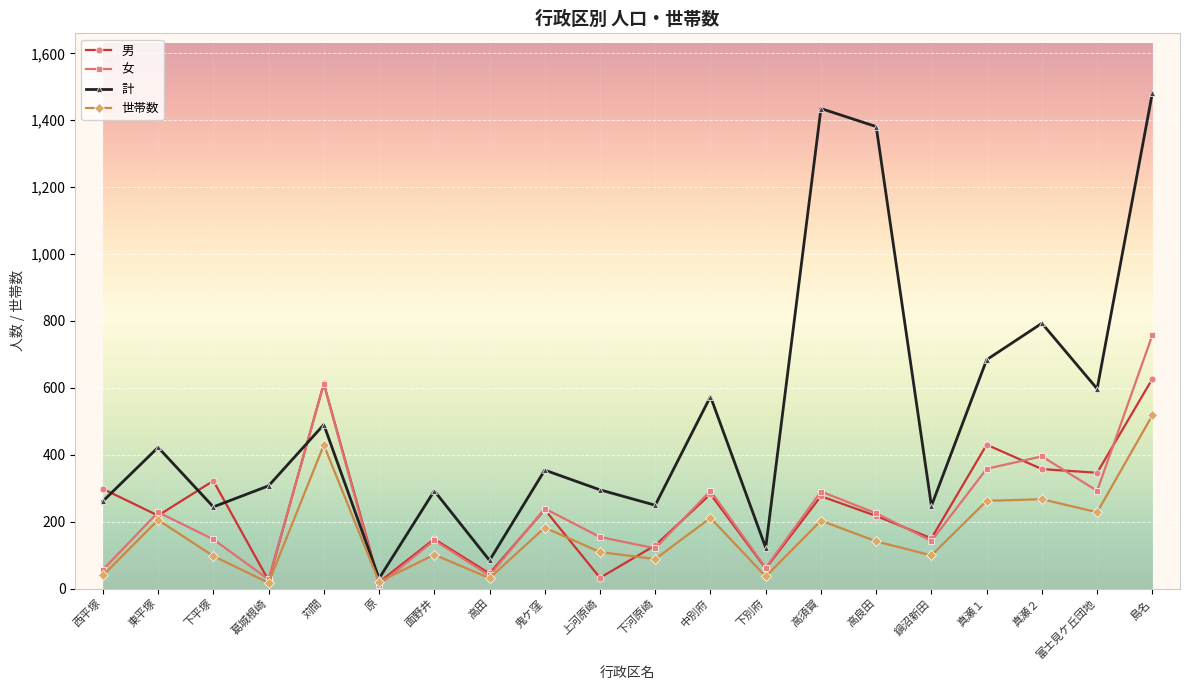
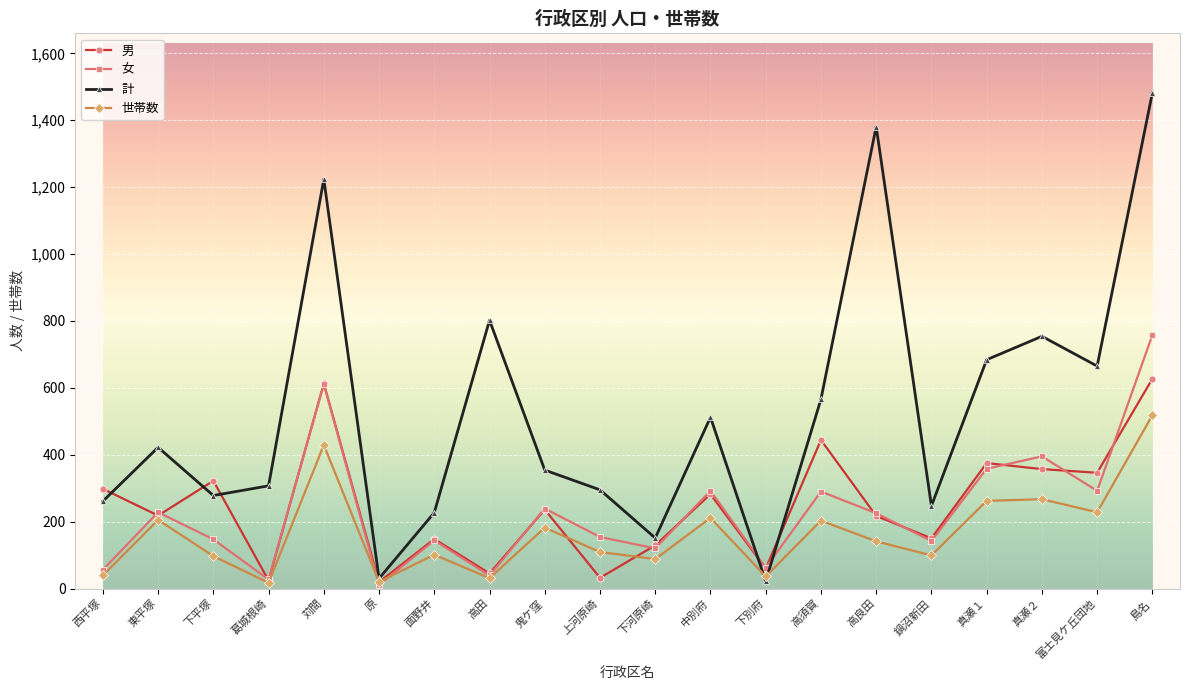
計, 下平塚: 240 -> 280
計, 苅間: 490 -> 1,220
計, 面野井: 290 -> 230
計, 高田: 80 -> 800
計, 下河原崎: 250 -> 150
計, 中別府: 570 -> 510
計, 下別府: 120 -> 20
男, 高須賀: 280 -> 440
計, 高須賀: 1,440 -> 570
男, 真瀬１: 430 -> 380
計, 真瀬２: 790 -> 750
計, 富士見ケ丘団地: 600 -> 670
